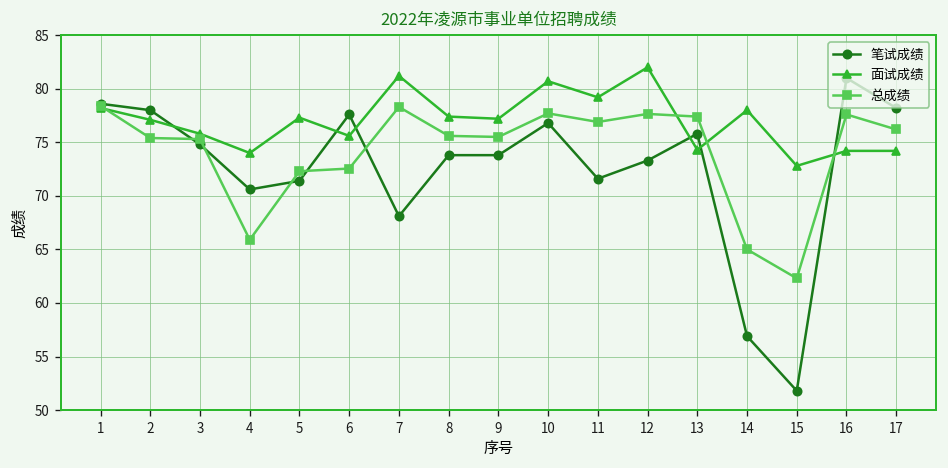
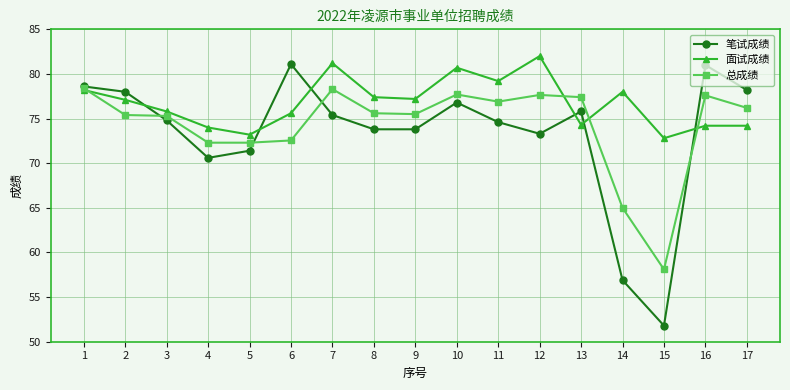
总成绩, 4: 66 -> 72
面试成绩, 5: 77 -> 73
笔试成绩, 6: 78 -> 81
笔试成绩, 7: 68 -> 75
笔试成绩, 11: 72 -> 75
总成绩, 15: 62 -> 58
